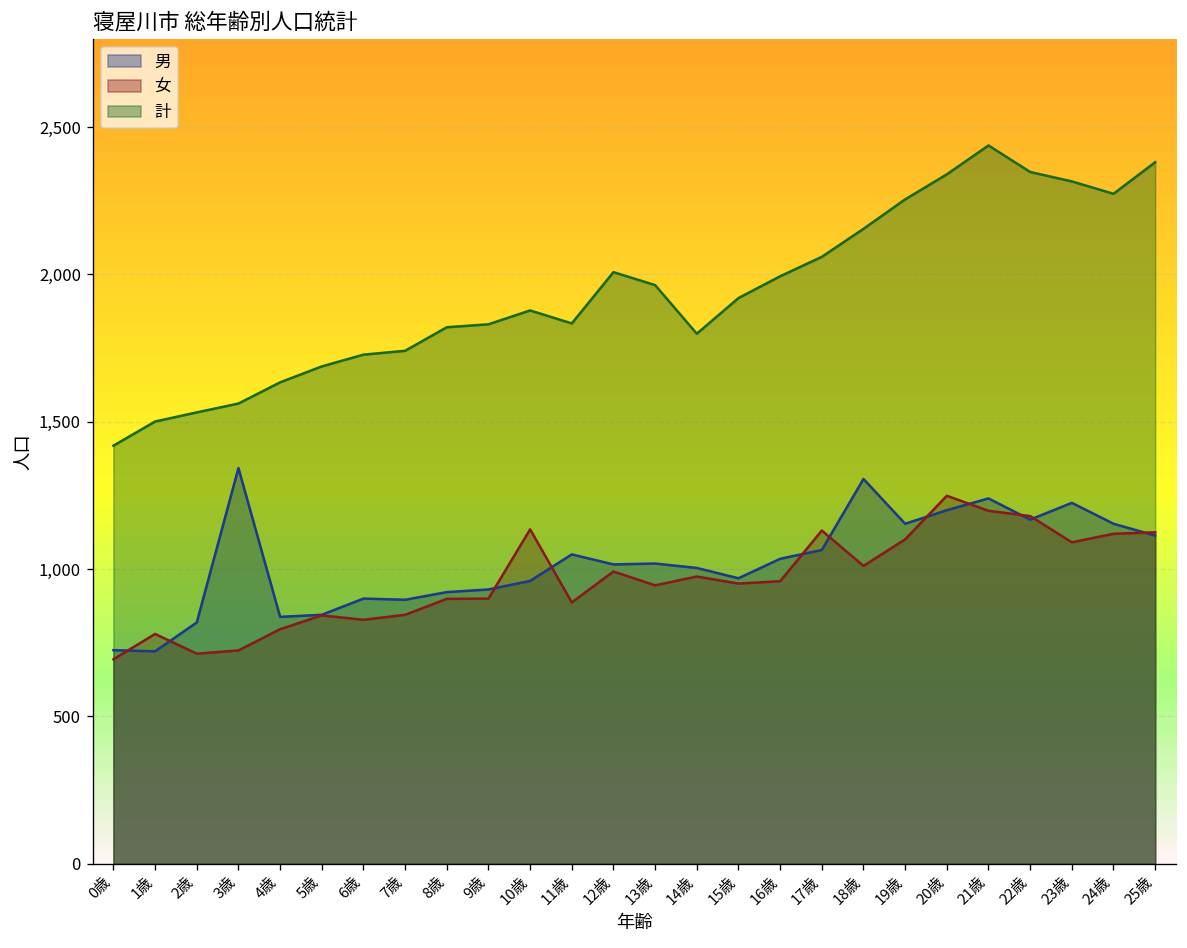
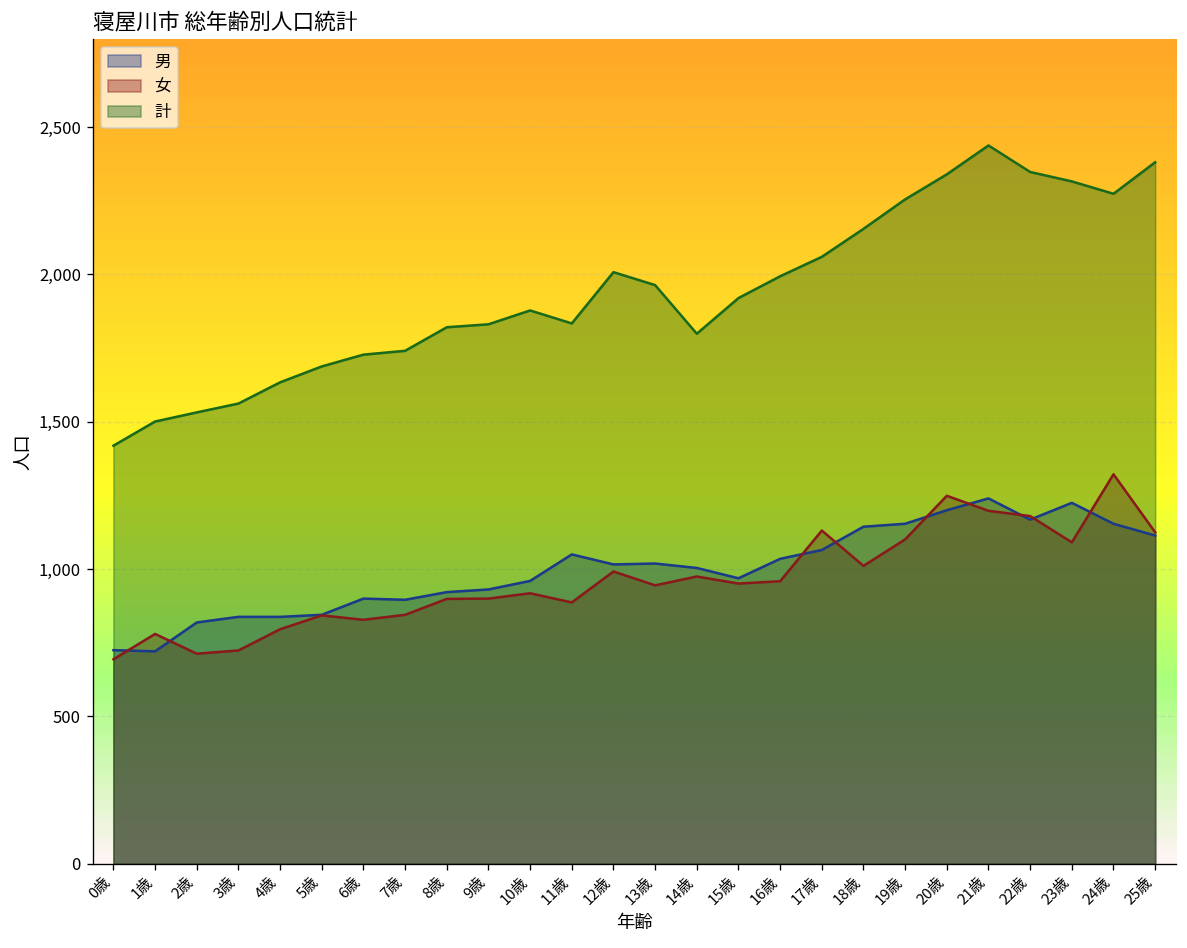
男, 3歳: 1,340 -> 840
女, 10歳: 1,140 -> 920
男, 18歳: 1,310 -> 1,140
女, 24歳: 1,120 -> 1,320
